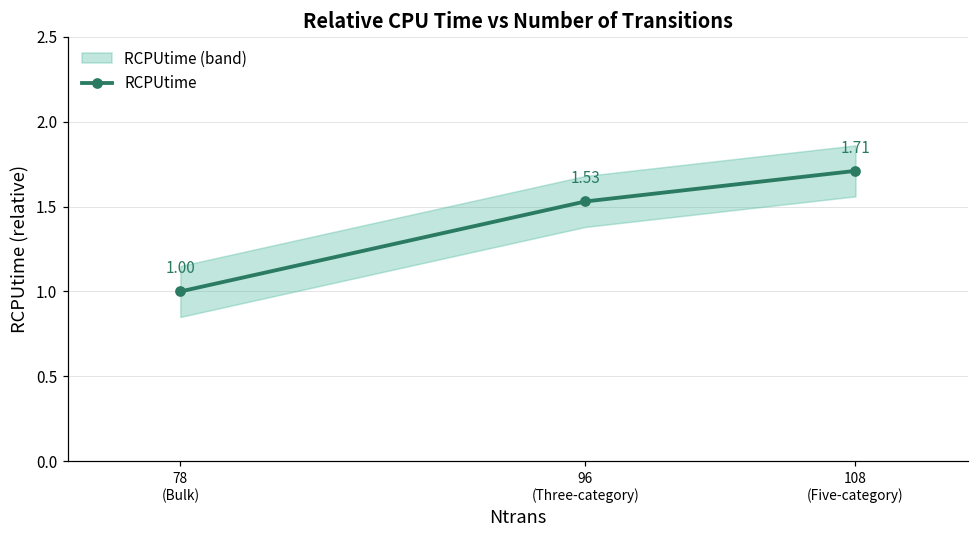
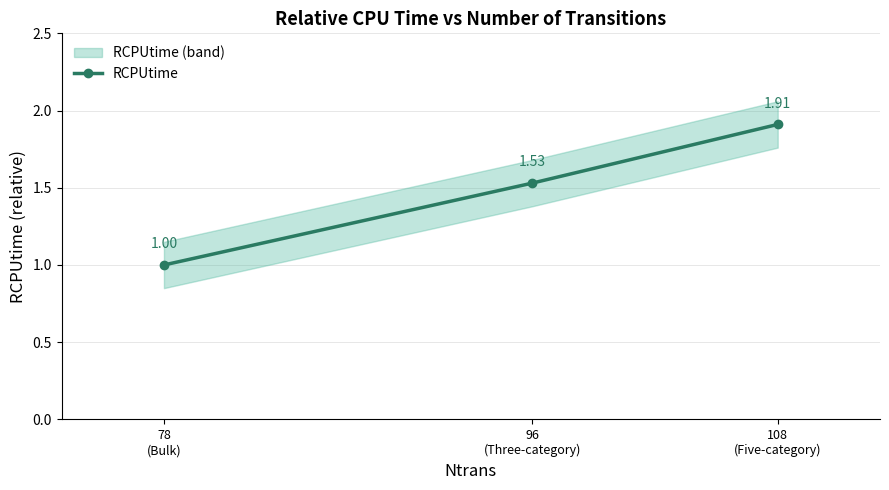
RCPUtime, 108 (Five-category): 1.71 -> 1.91
